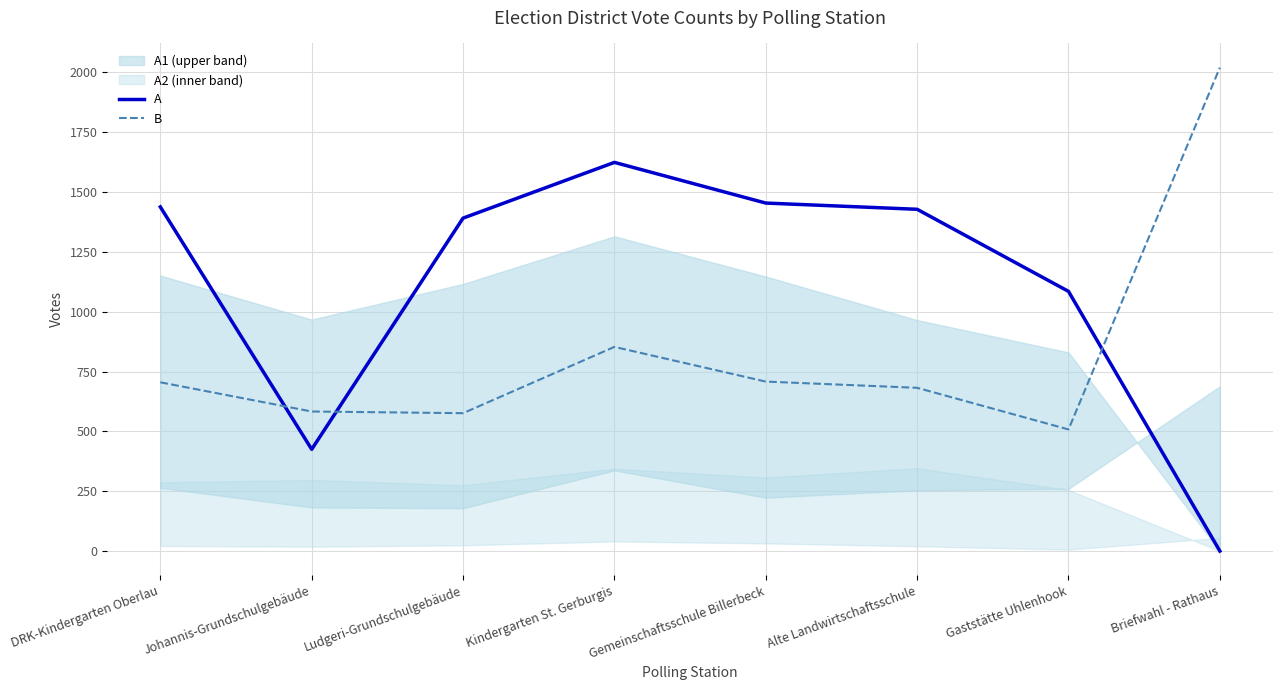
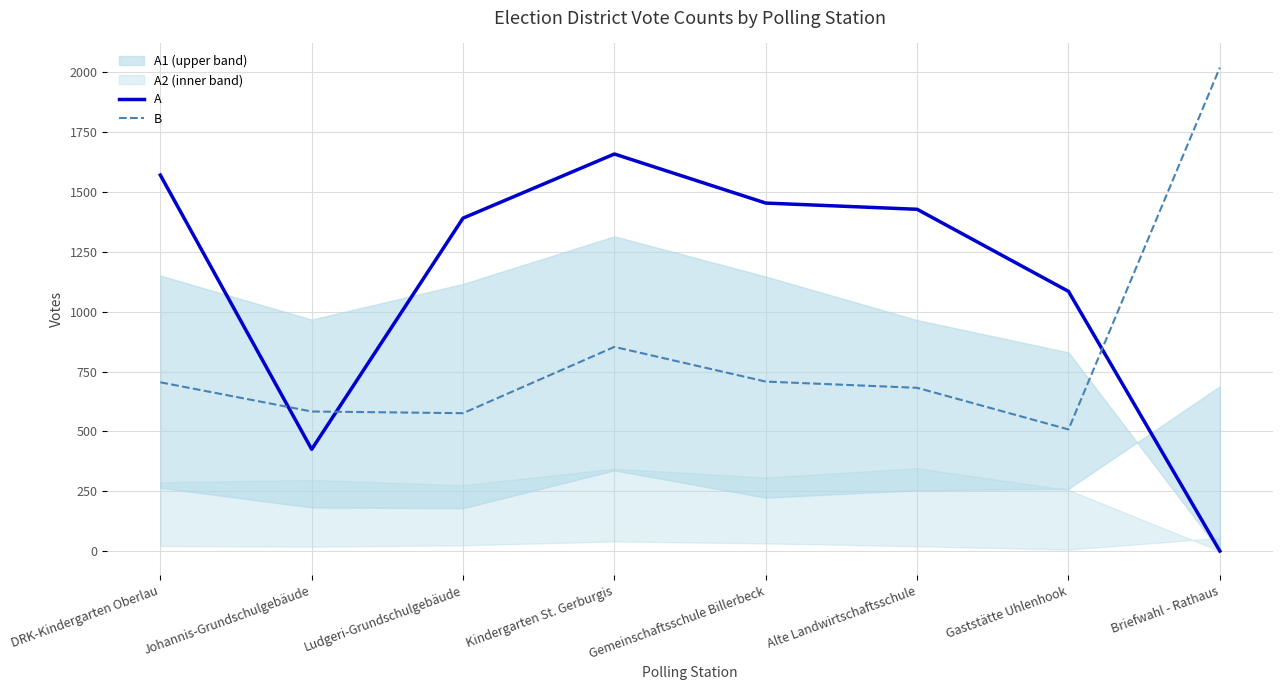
A, DRK-Kindergarten Oberlau: 1440 -> 1570
A, Kindergarten St. Gerburgis: 1620 -> 1660
